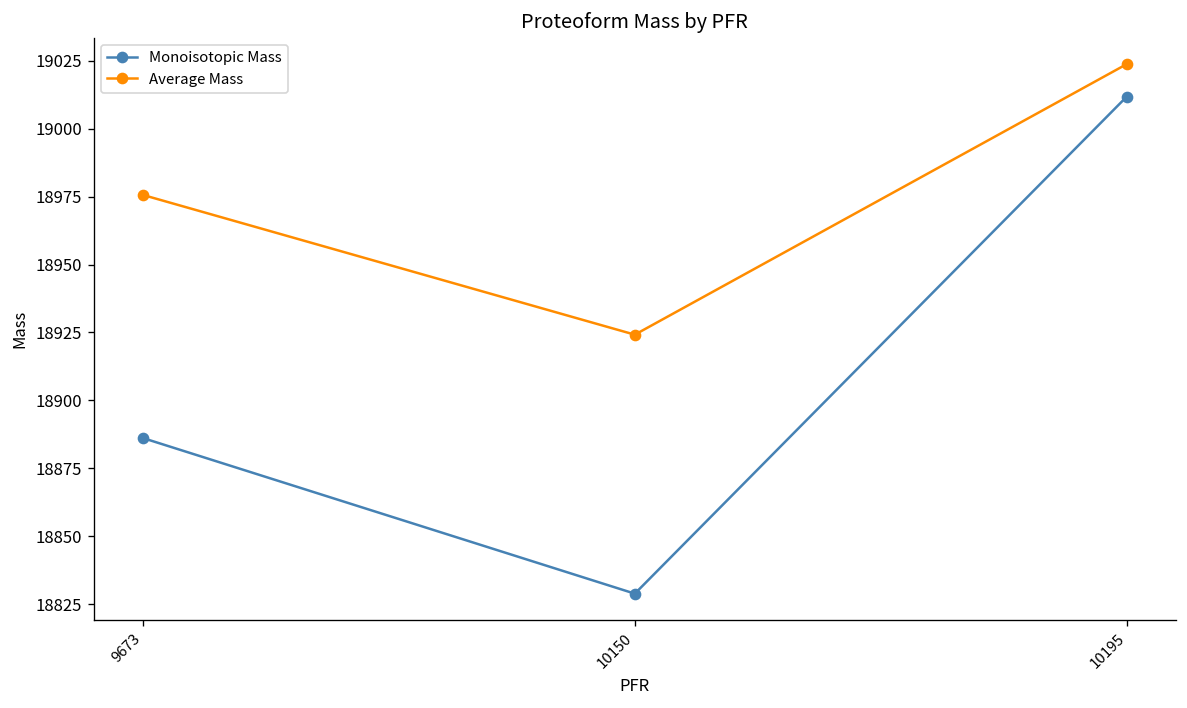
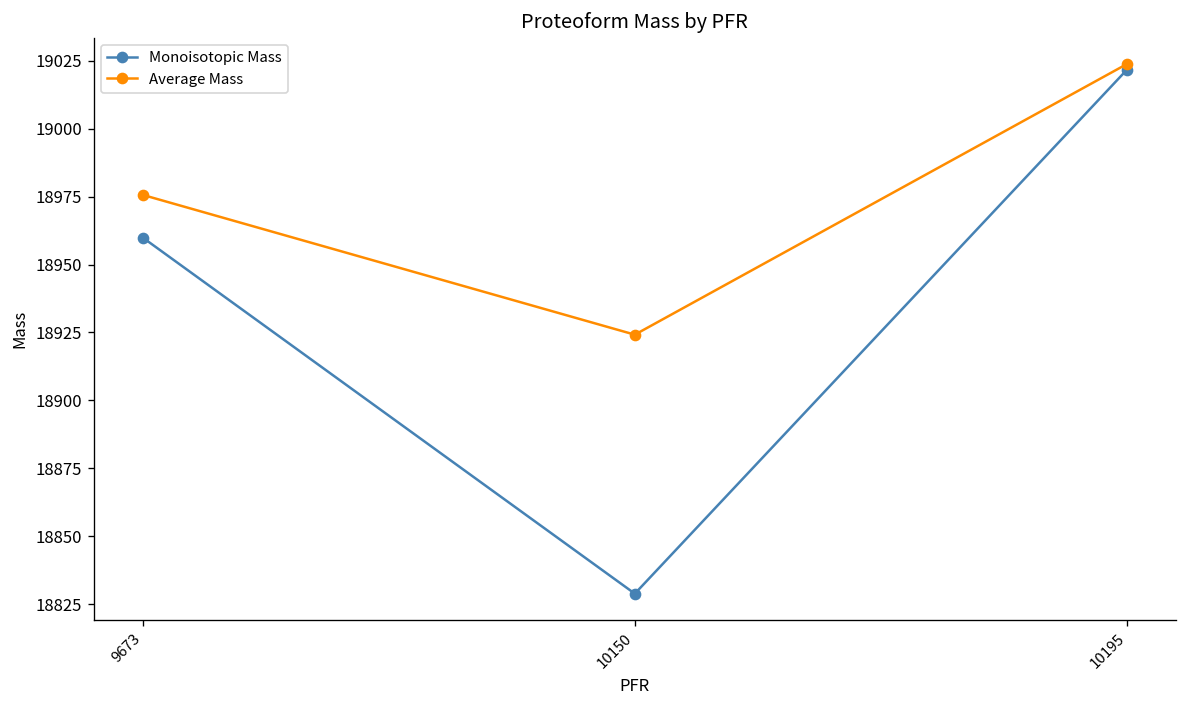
Monoisotopic Mass, 9673: 18886 -> 18960
Monoisotopic Mass, 10195: 19012 -> 19022
